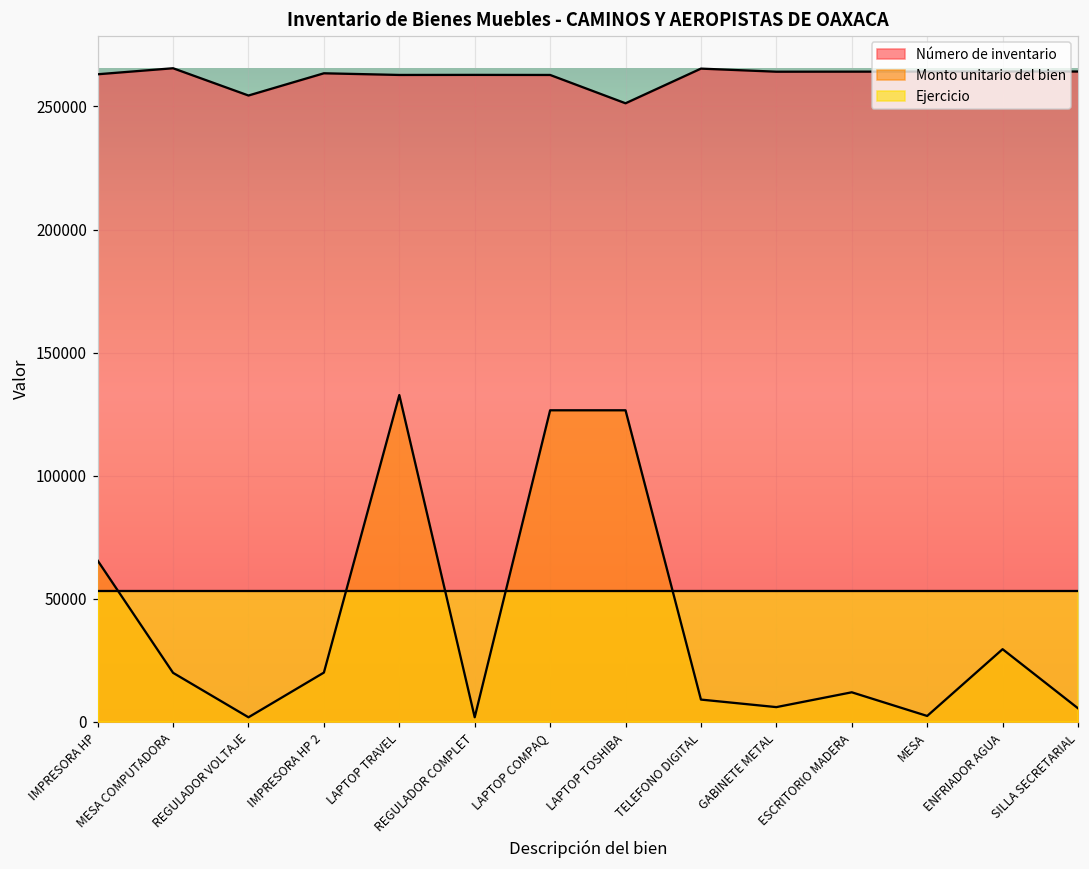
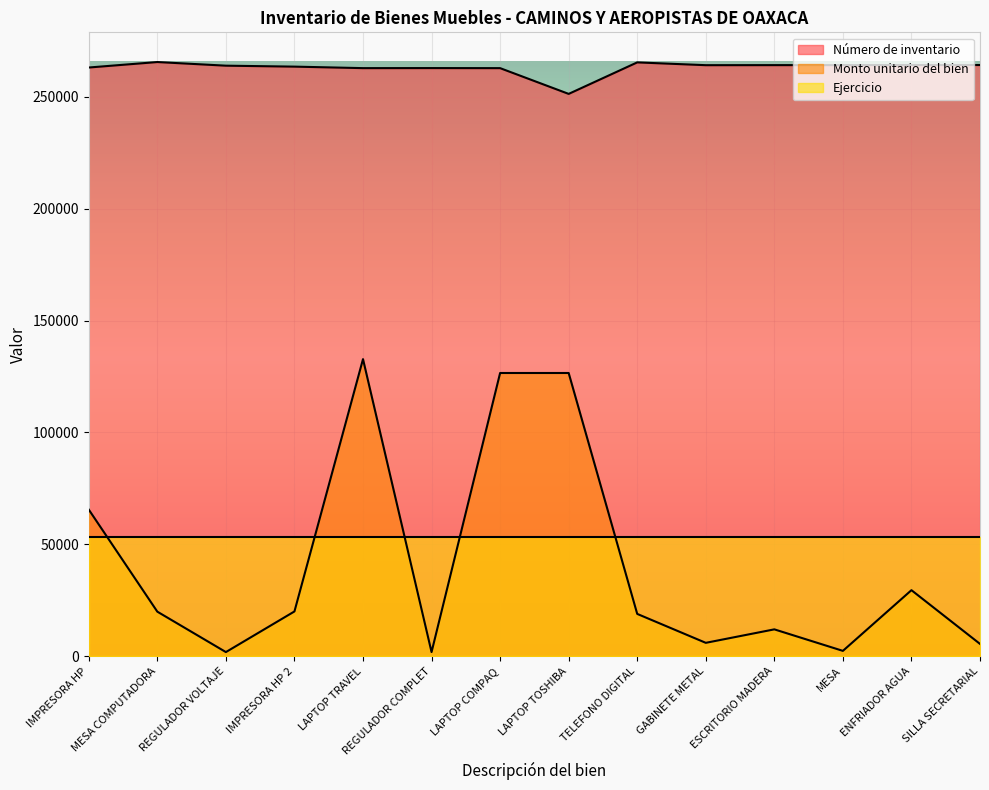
Número de inventario, REGULADOR VOLTAJE: 254000 -> 264000
Monto unitario del bien, TELEFONO DIGITAL: 9000 -> 19000
